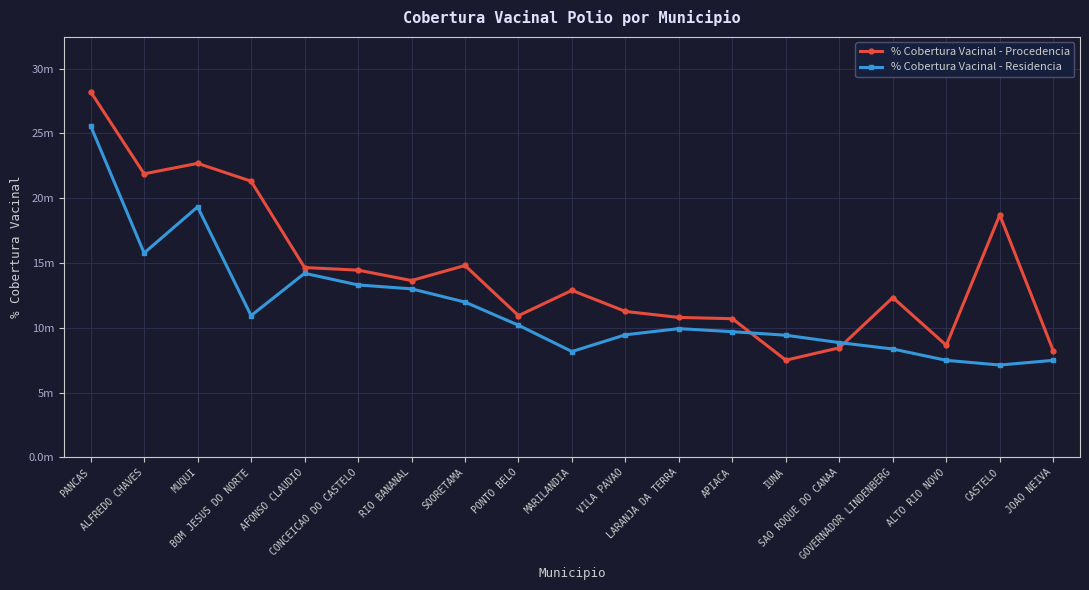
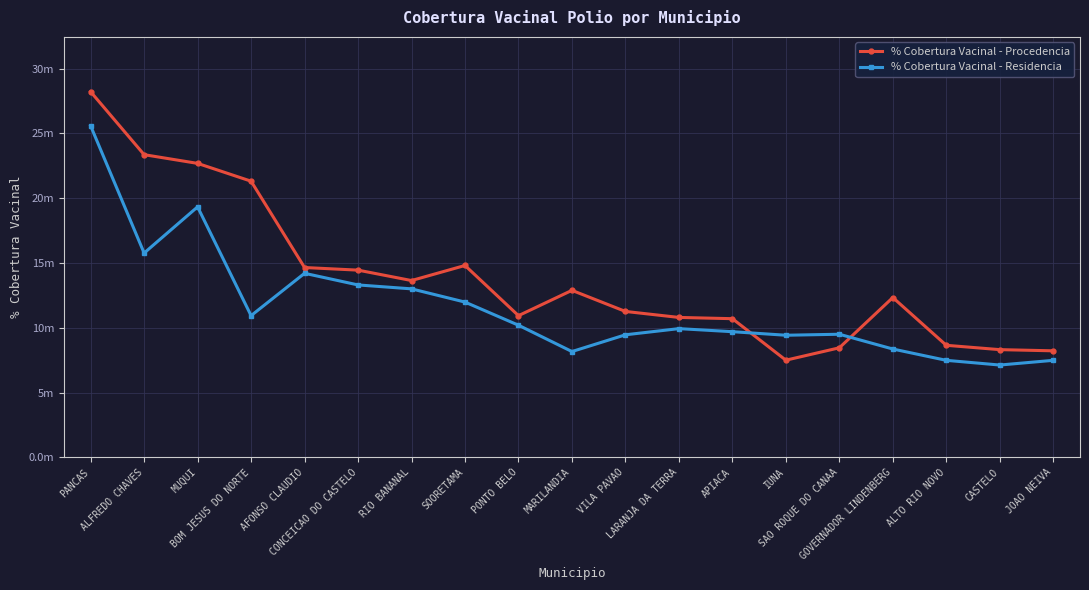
% Cobertura Vacinal - Procedencia, ALFREDO CHAVES: 21.9m -> 23.4m
% Cobertura Vacinal - Residencia, SAO ROQUE DO CANAA: 8.9m -> 9.5m
% Cobertura Vacinal - Procedencia, CASTELO: 18.7m -> 8.3m
